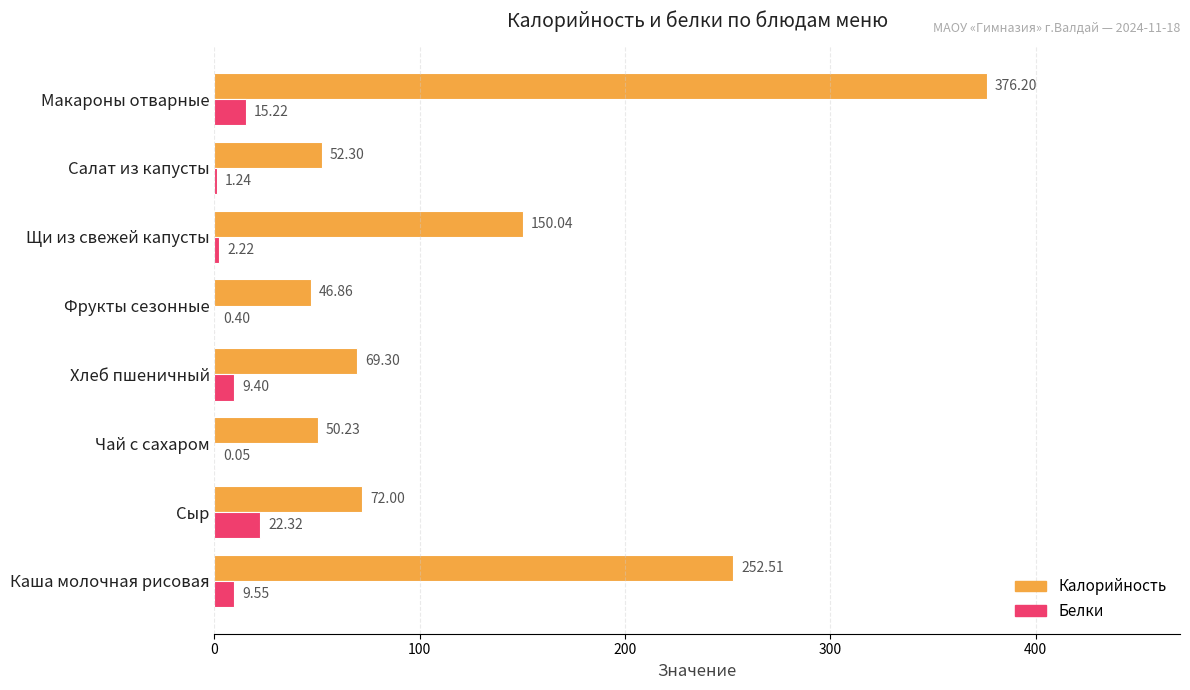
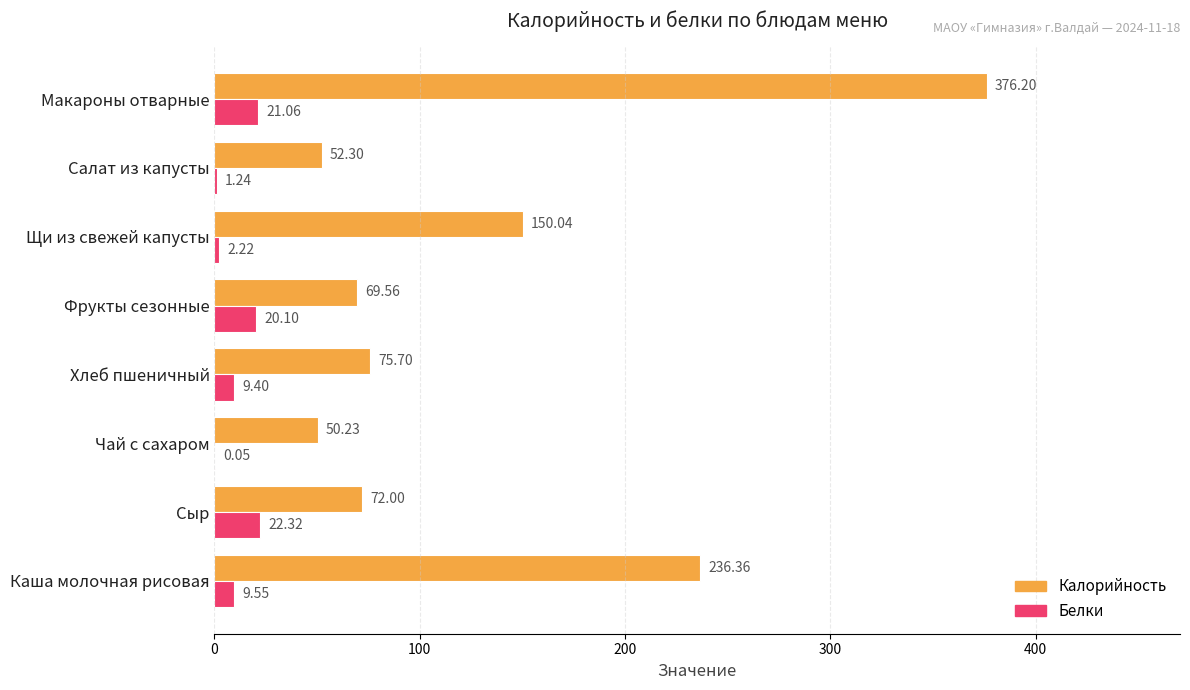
Белки, Макароны отварные: 15.22 -> 21.06
Калорийность, Фрукты сезонные: 46.86 -> 69.56
Белки, Фрукты сезонные: 0.40 -> 20.10
Калорийность, Хлеб пшеничный: 69.30 -> 75.70
Калорийность, Каша молочная рисовая: 252.51 -> 236.36
